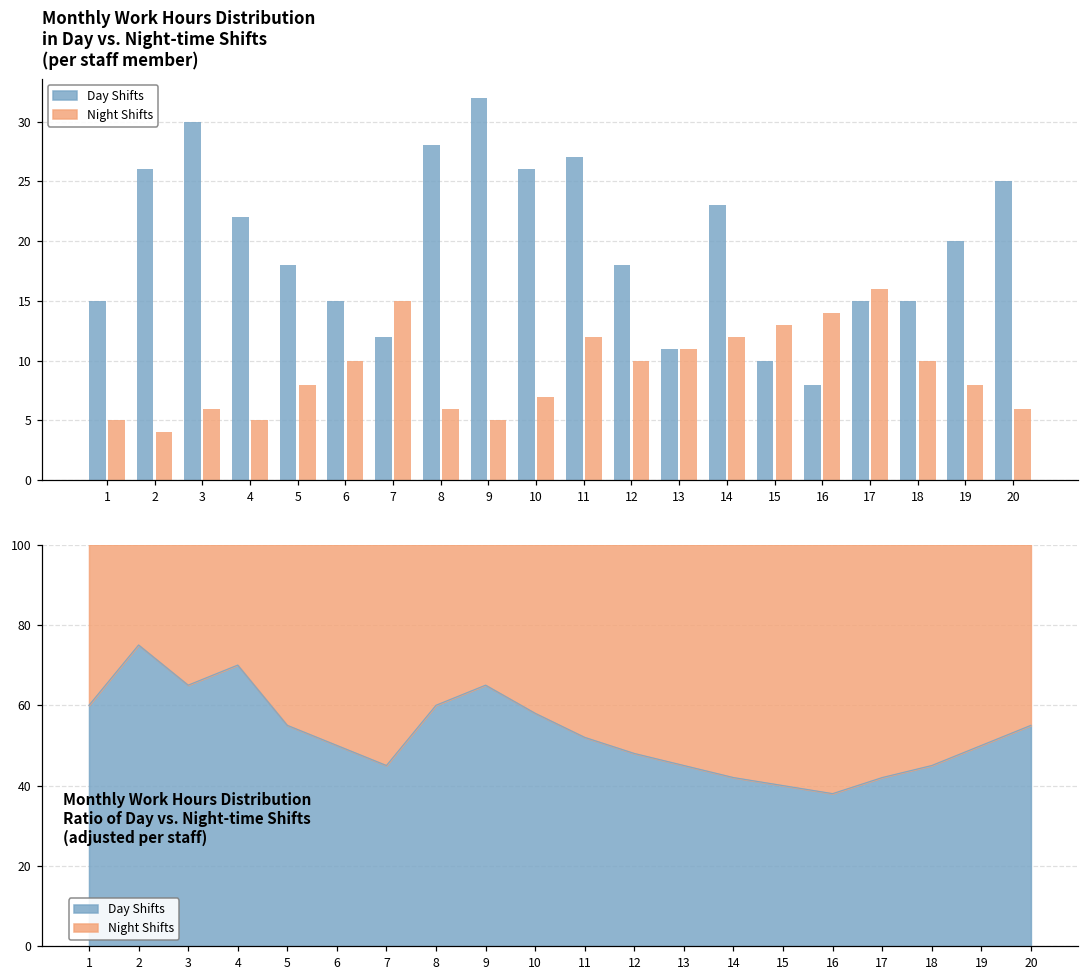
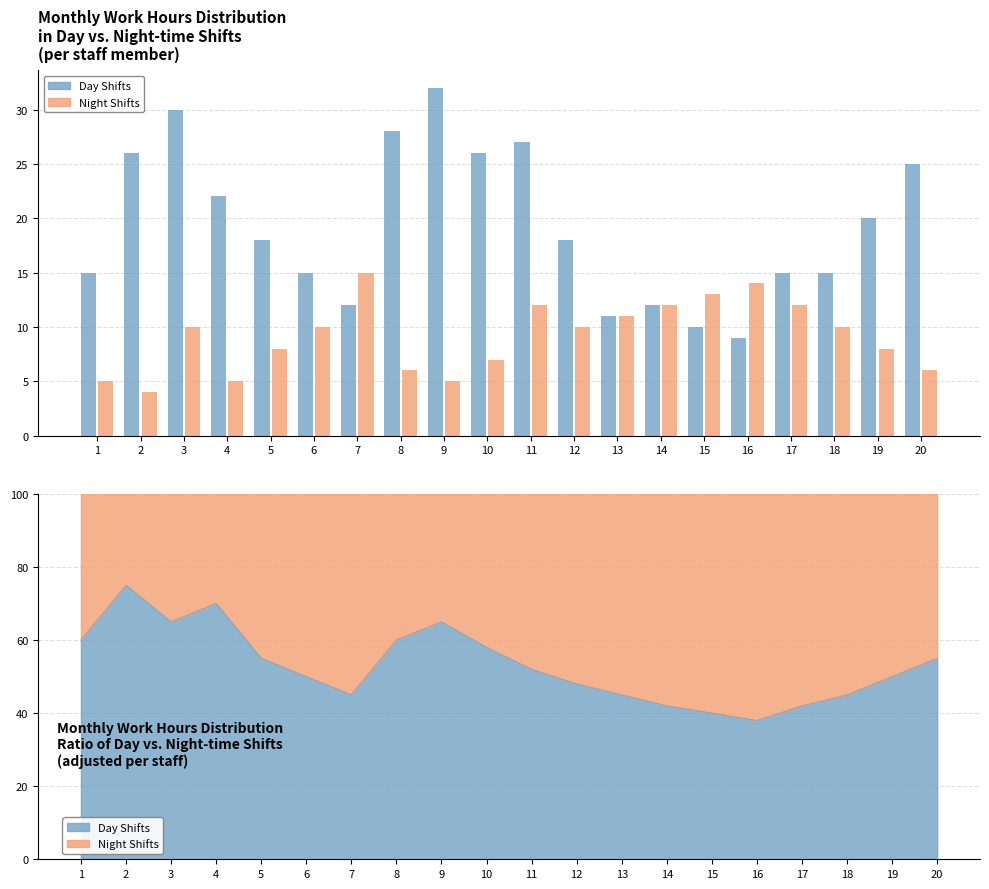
Monthly Work Hours Distribution in Day vs. Night-time Shifts (per staff member), Night Shifts, 3: 6 -> 10
Monthly Work Hours Distribution in Day vs. Night-time Shifts (per staff member), Day Shifts, 14: 23 -> 12
Monthly Work Hours Distribution in Day vs. Night-time Shifts (per staff member), Day Shifts, 16: 8 -> 9
Monthly Work Hours Distribution in Day vs. Night-time Shifts (per staff member), Night Shifts, 17: 16 -> 12
